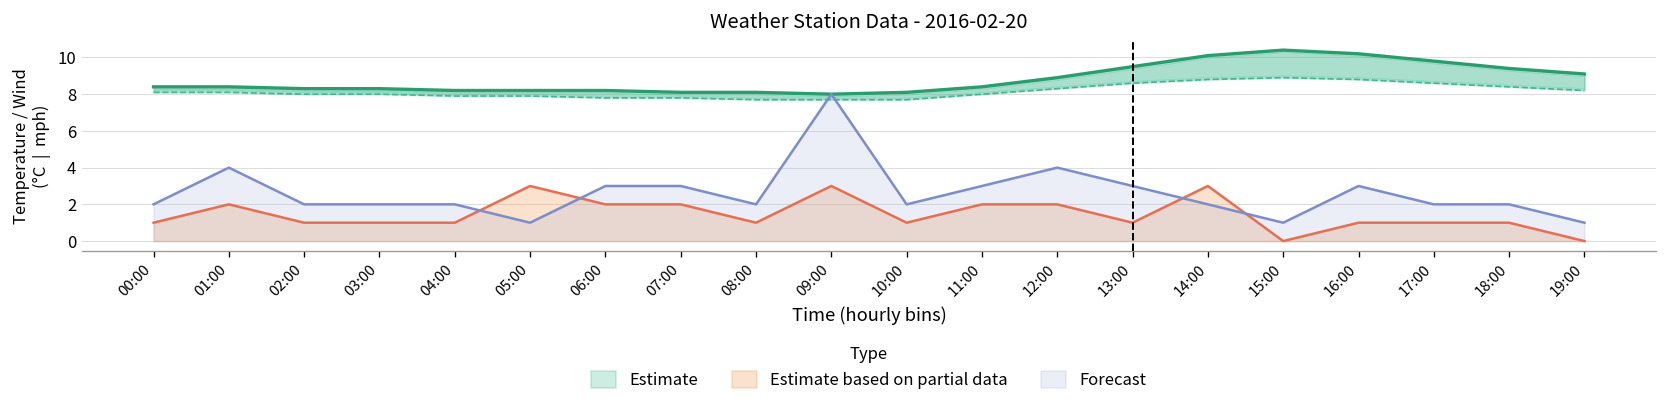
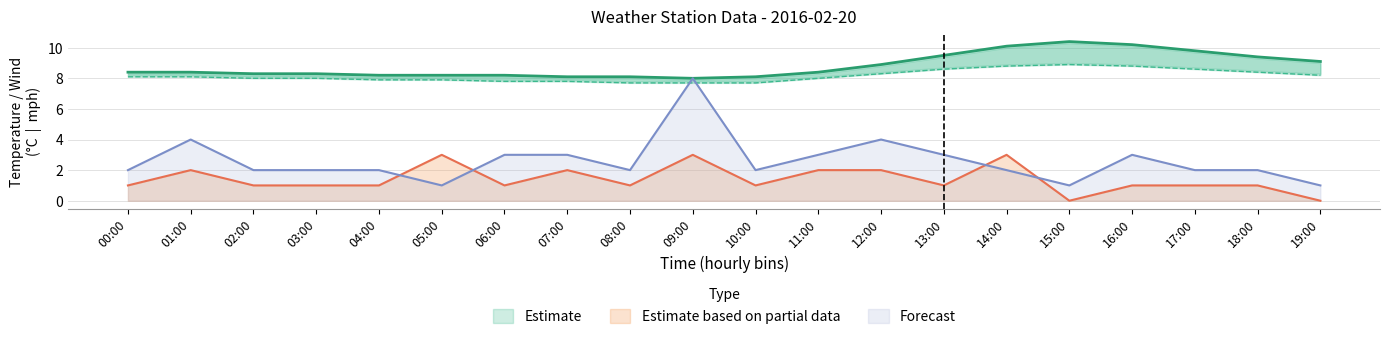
Estimate based on partial data, 06:00: 2 -> 1
